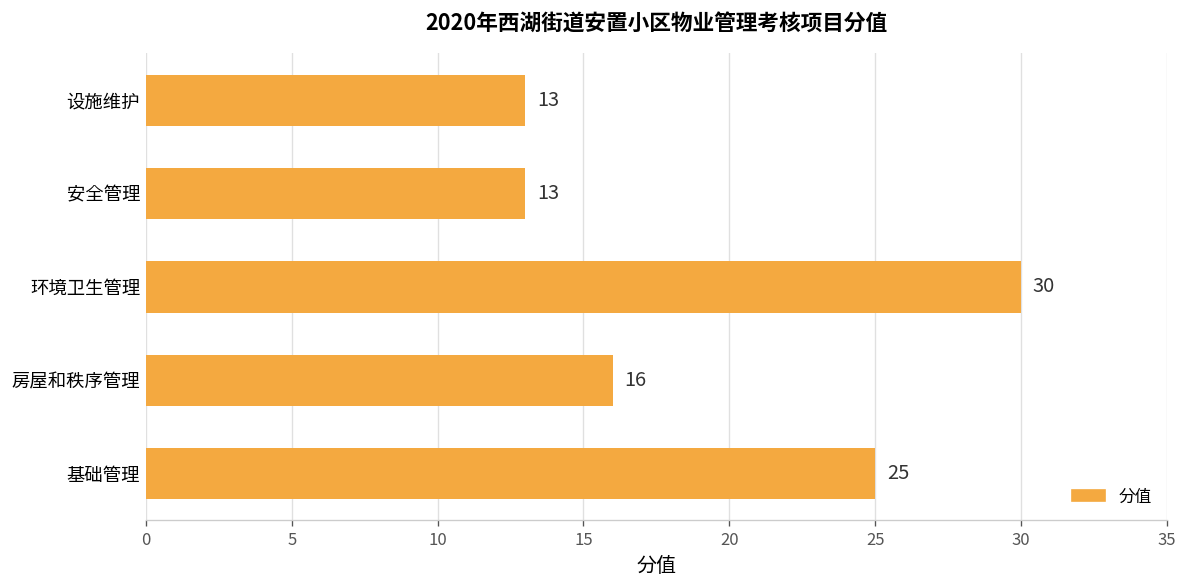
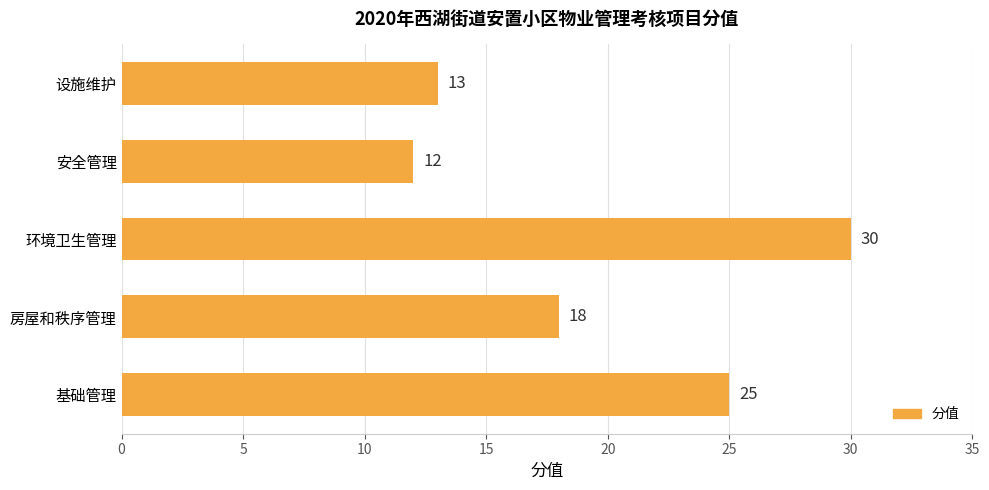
安全管理: 13 -> 12
房屋和秩序管理: 16 -> 18
